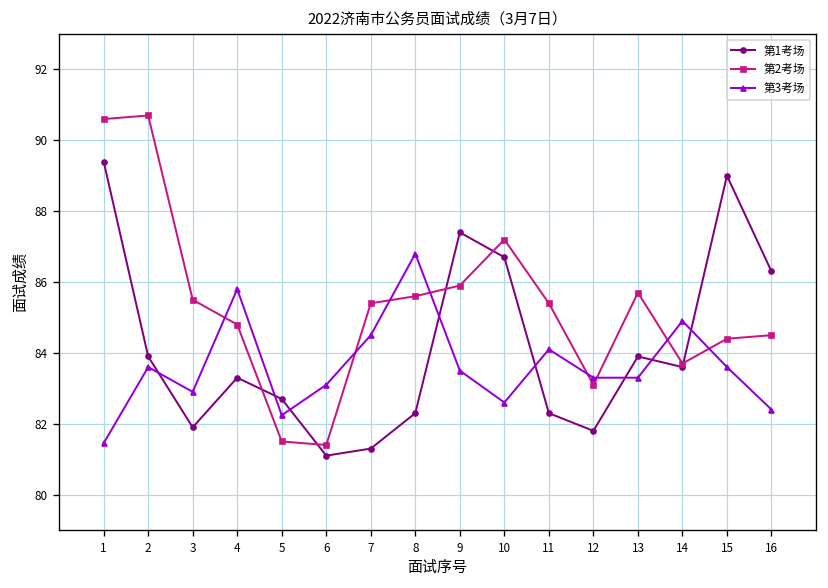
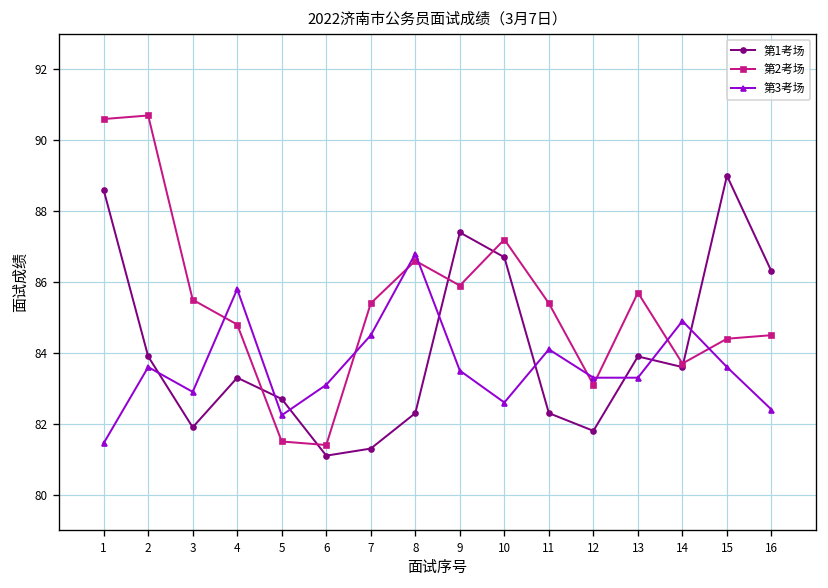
第1考场, 1: 89.4 -> 88.6
第2考场, 8: 85.6 -> 86.6
